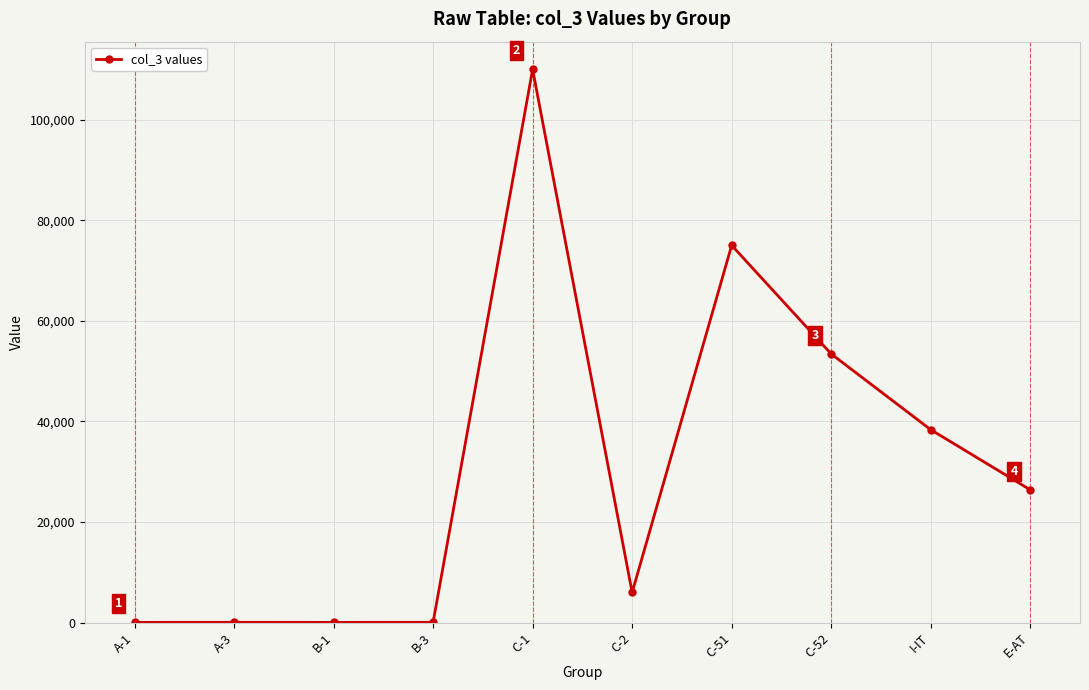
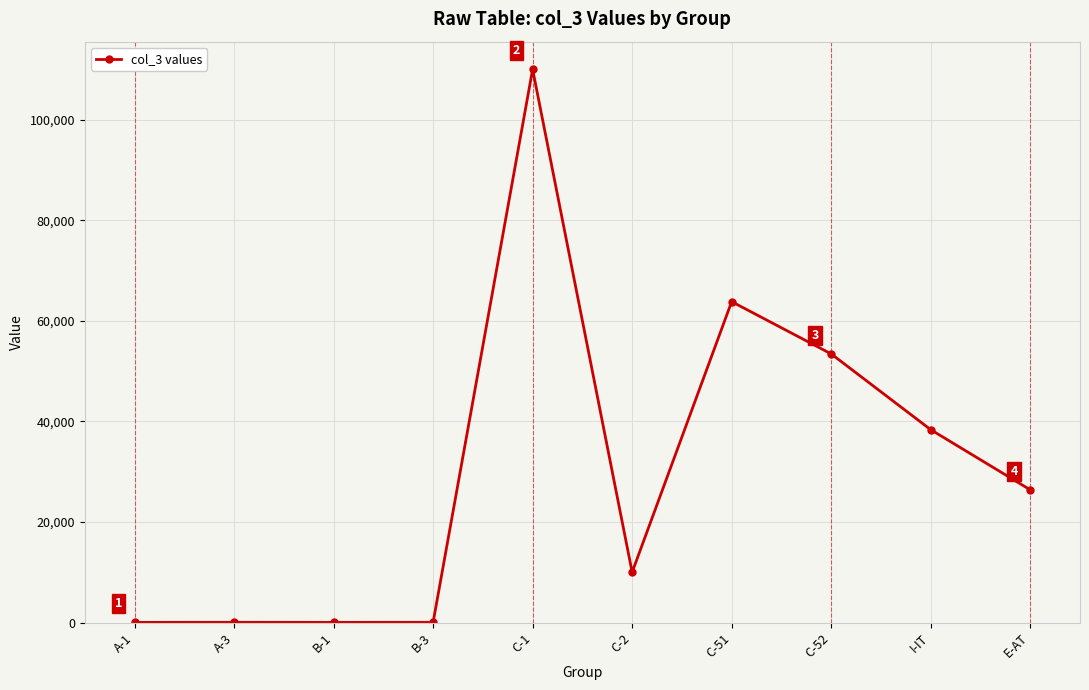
C-2: 6,000 -> 10,000
C-51: 75,000 -> 64,000
